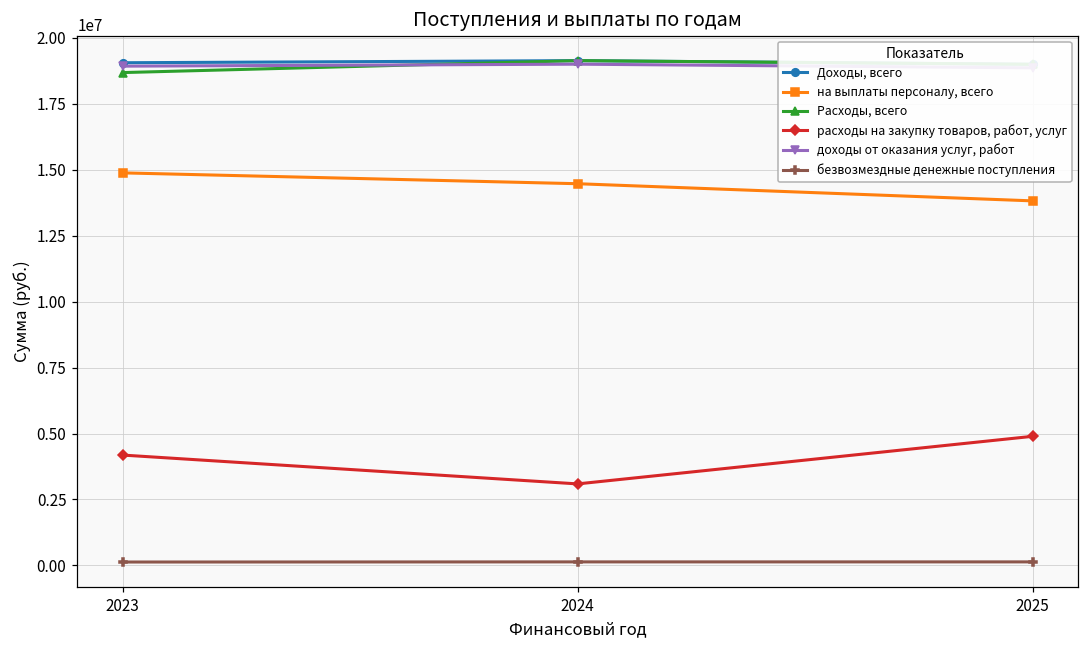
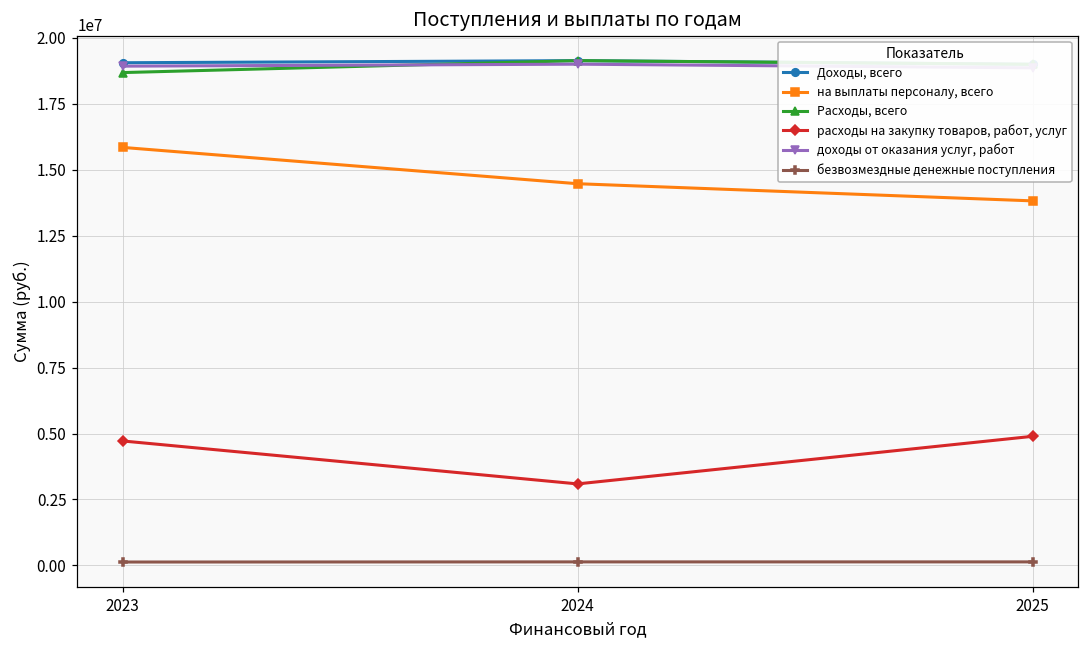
на выплаты персоналу, всего, 2023: 14900000 -> 15800000
расходы на закупку товаров, работ, услуг, 2023: 4200000 -> 4700000
